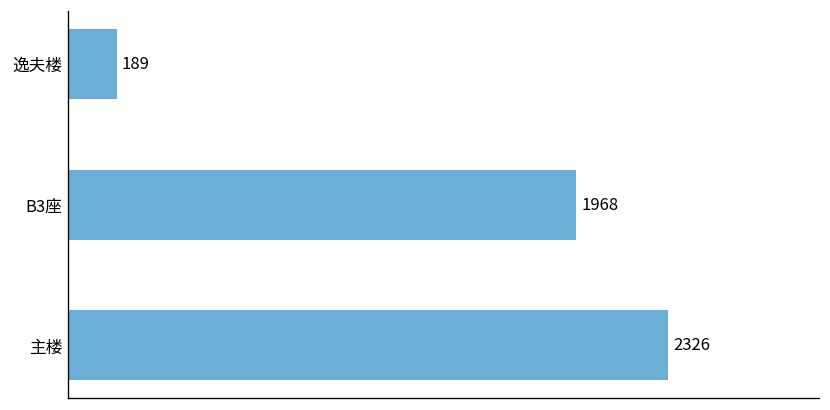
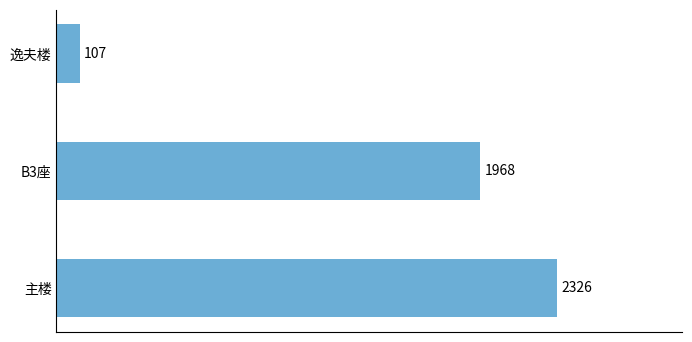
逸夫楼: 189 -> 107
